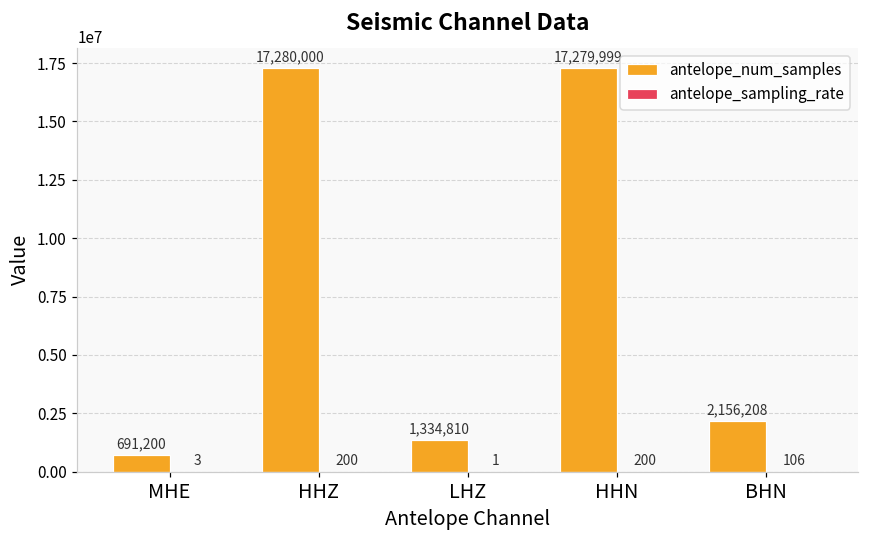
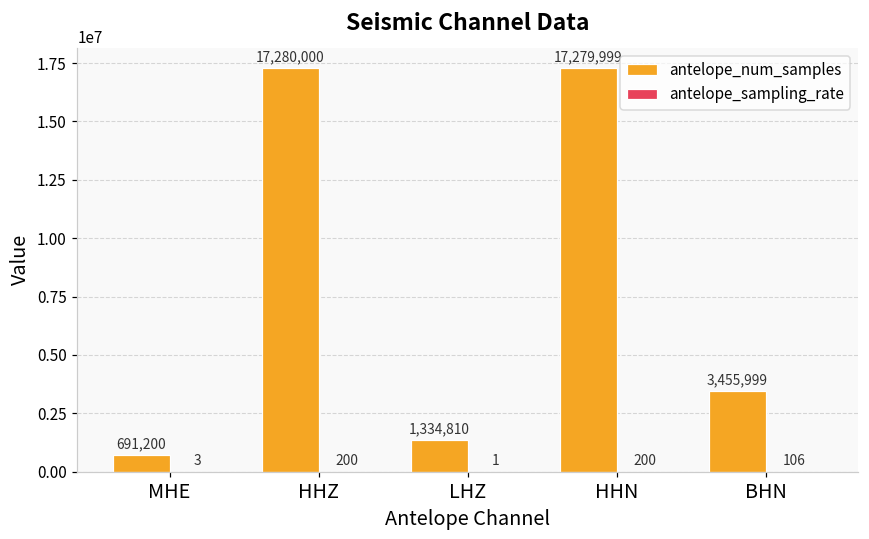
antelope_num_samples, BHN: 2,156,208 -> 3,455,999
